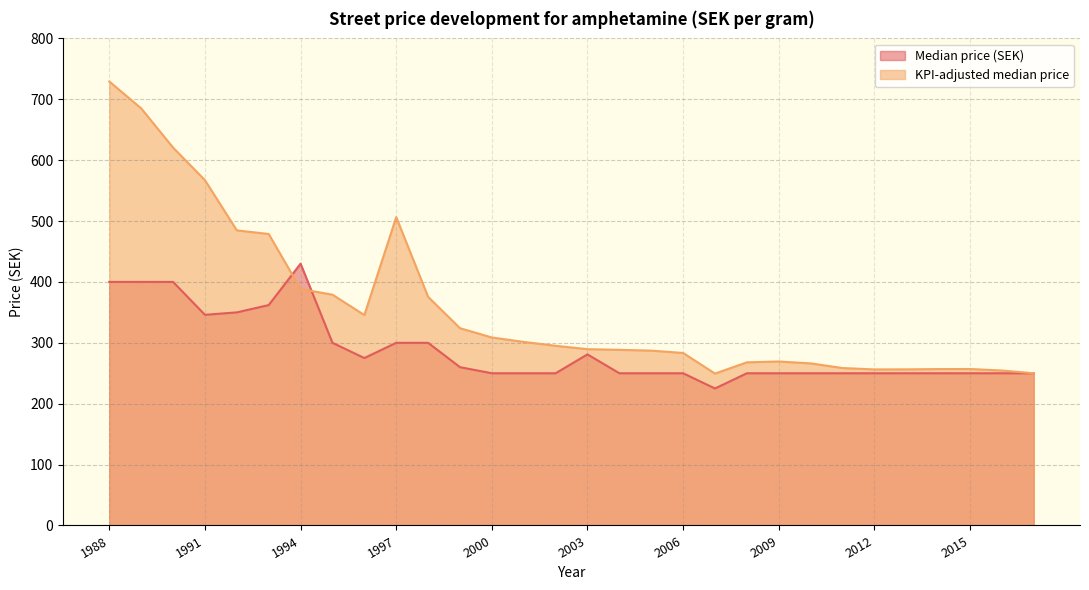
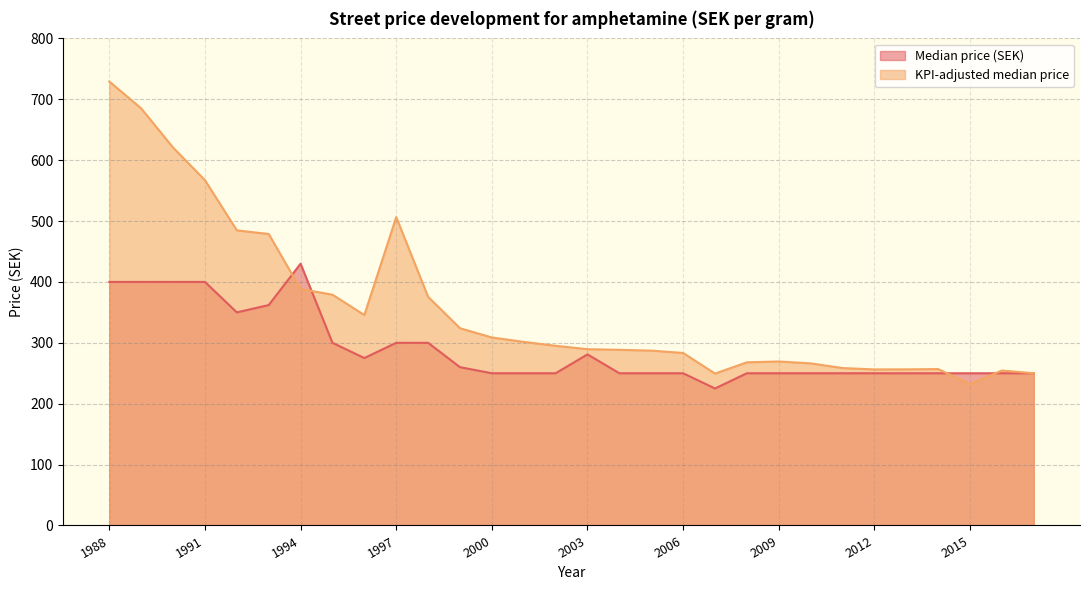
Median price (SEK), 1991: 350 -> 400
KPI-adjusted median price, 2015: 260 -> 230
